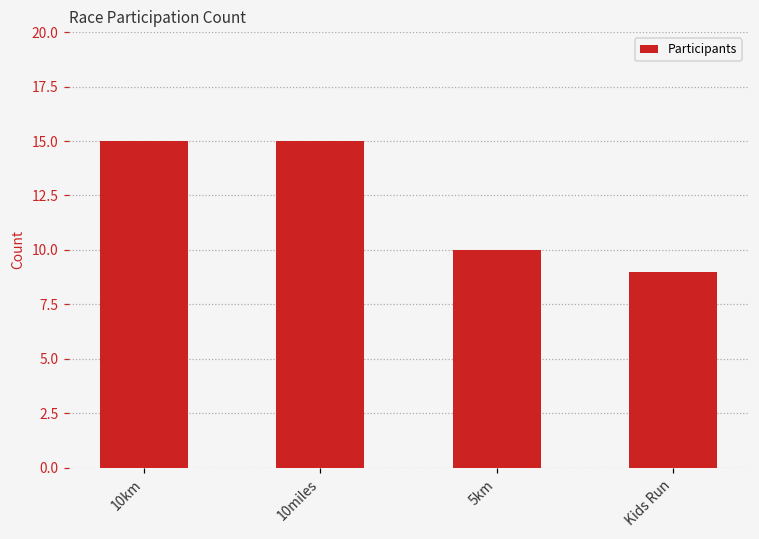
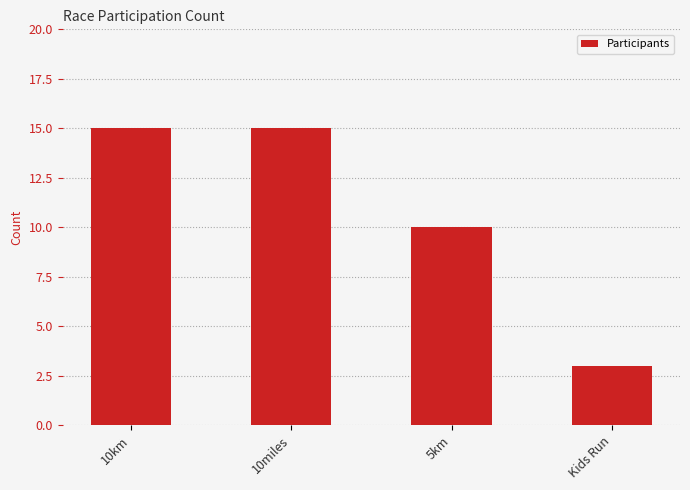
Kids Run: 9 -> 3
